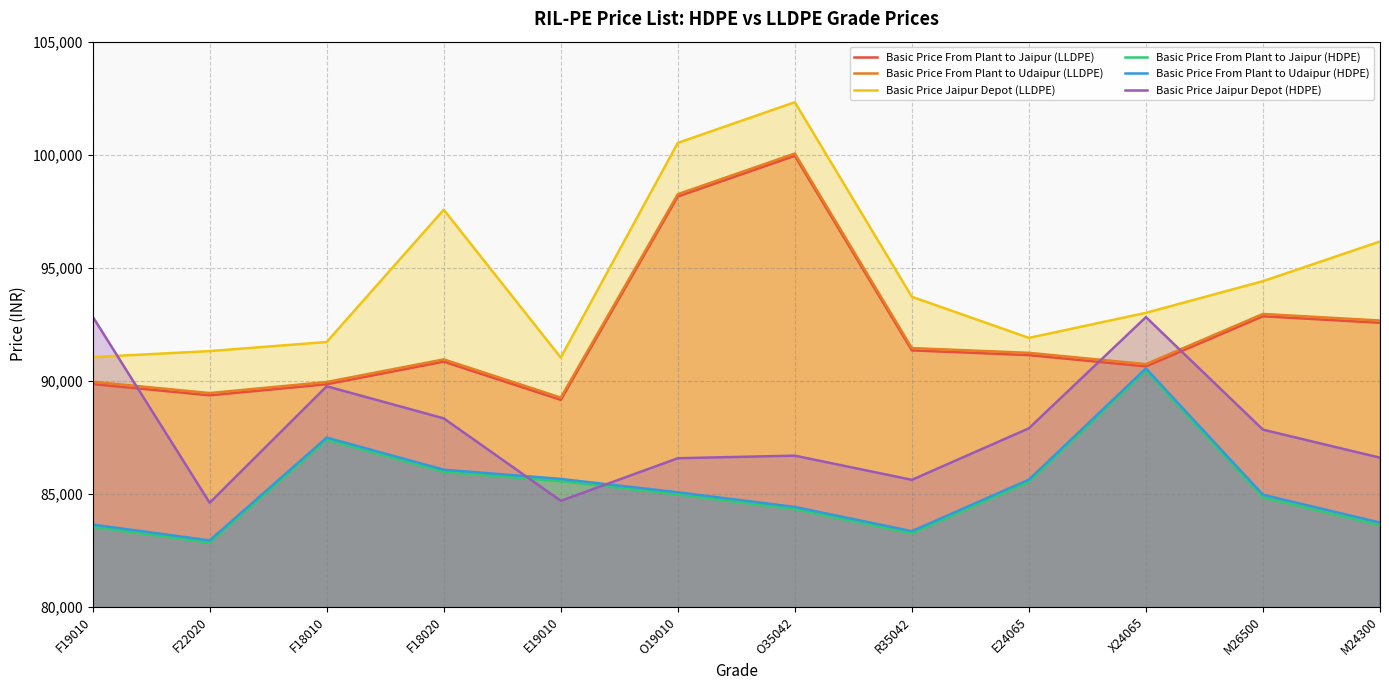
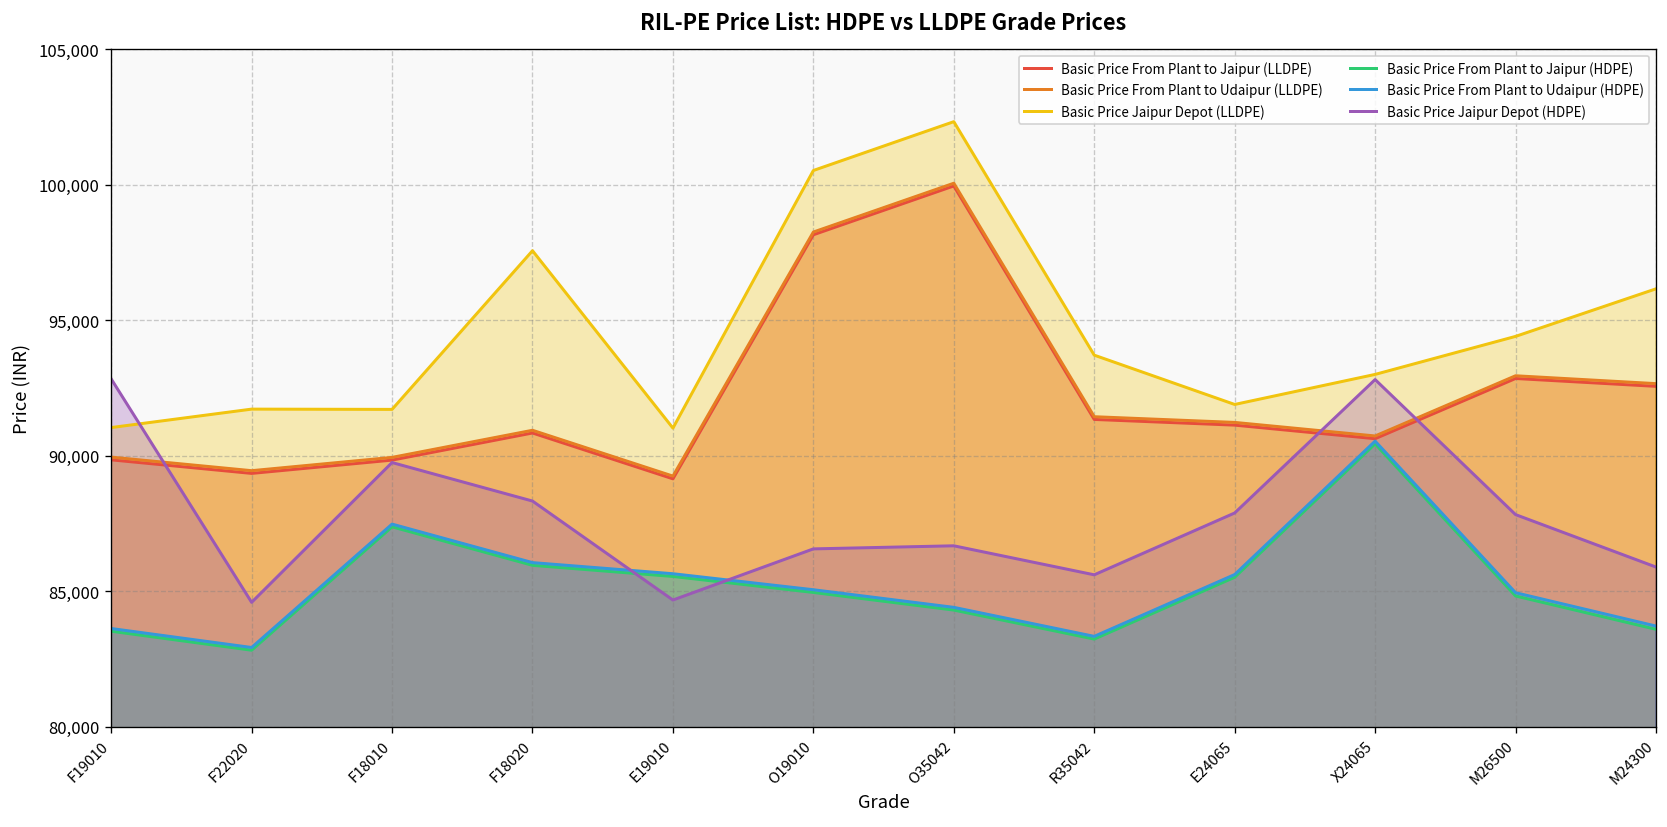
Basic Price Jaipur Depot (LLDPE), F22020: 91,300 -> 91,700
Basic Price Jaipur Depot (HDPE), M24300: 86,600 -> 85,900
